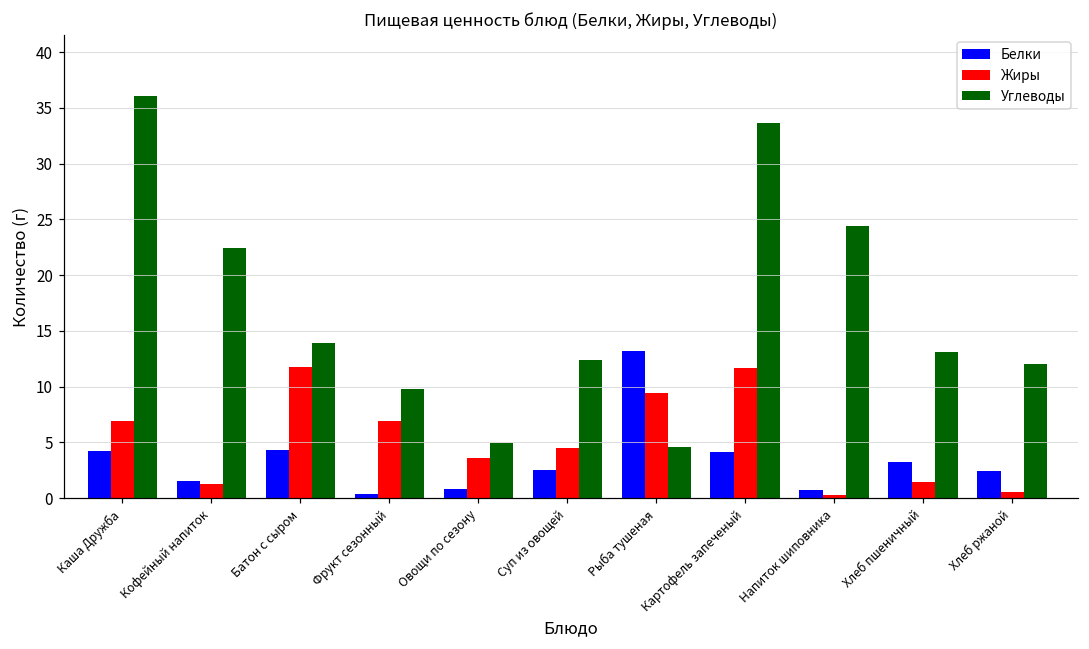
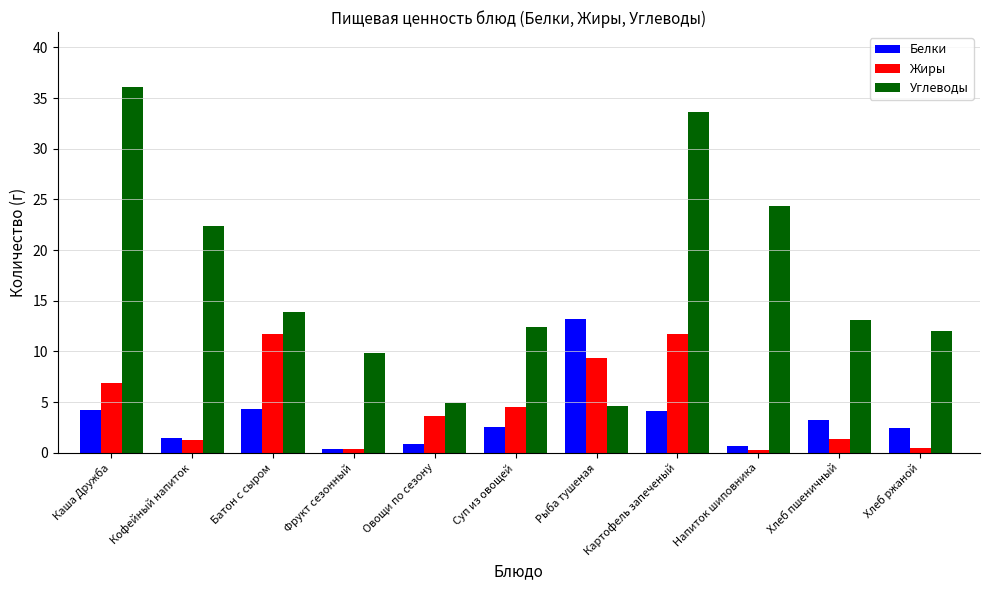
Жиры, Фрукт сезонный: 6.9 -> 0.4
